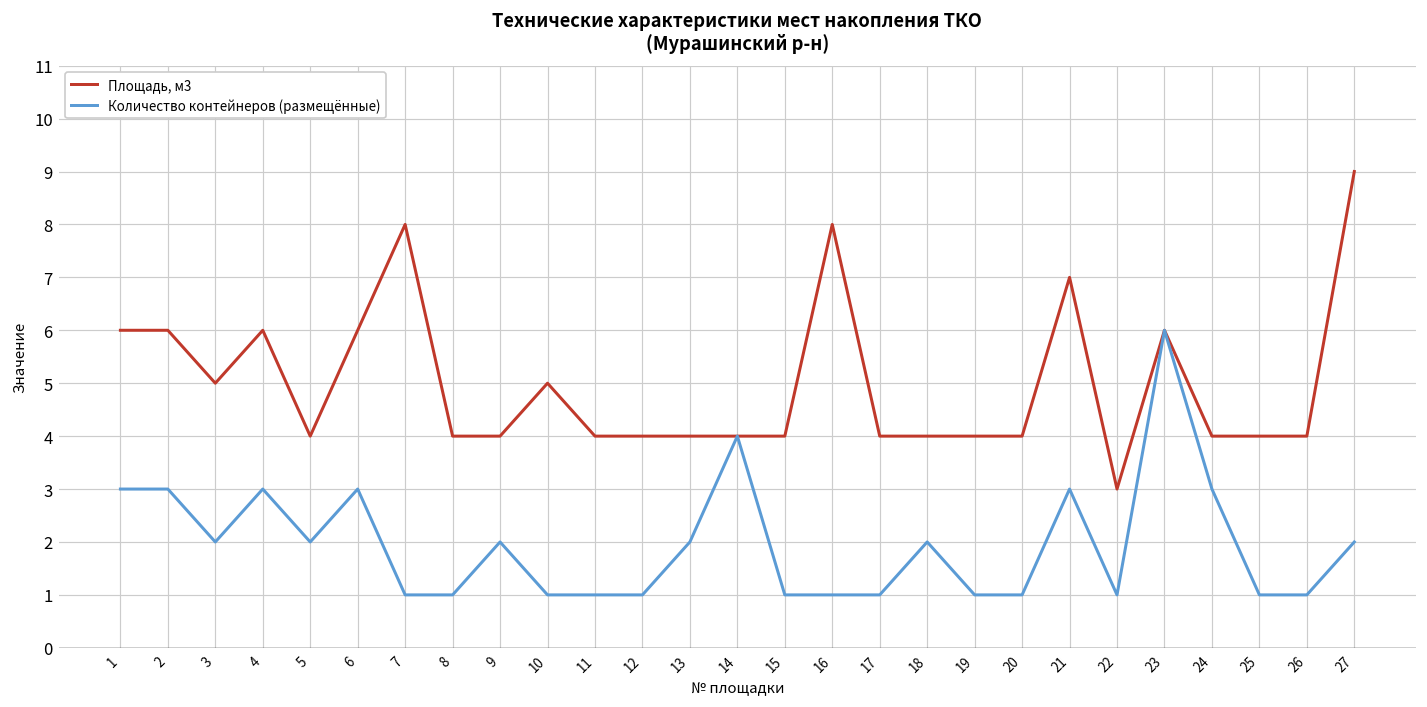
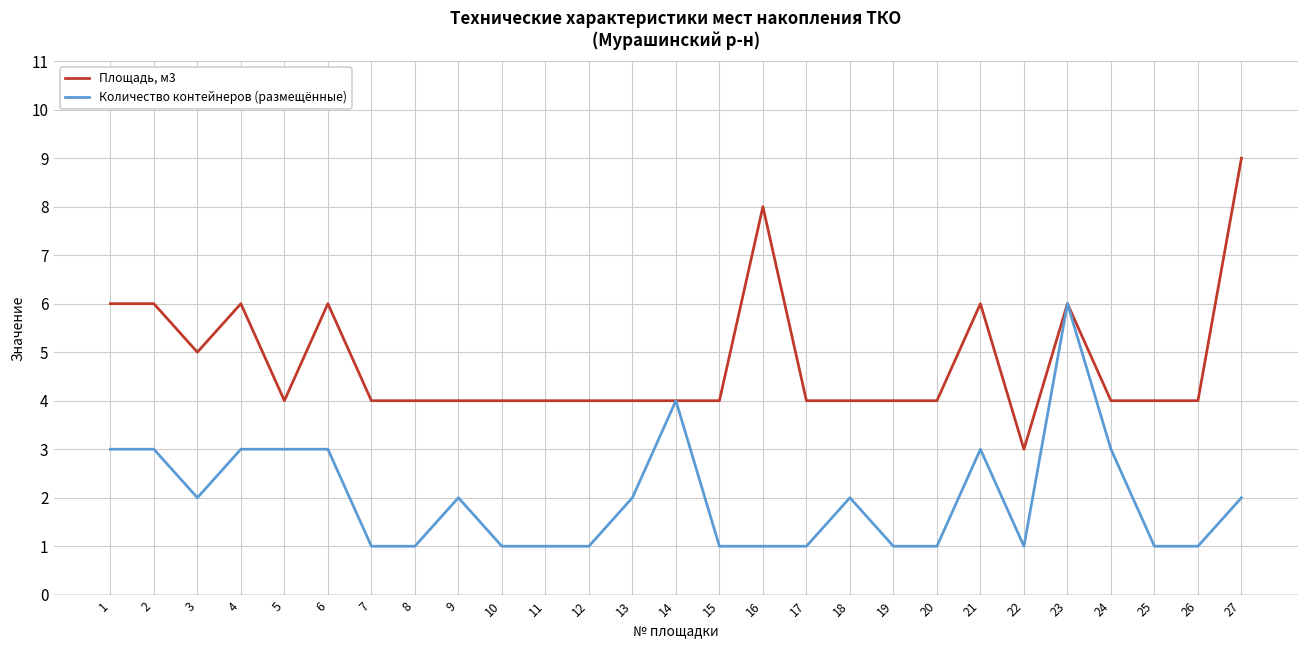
Количество контейнеров (размещённые), 5: 2 -> 3
Площадь, м3, 7: 8 -> 4
Площадь, м3, 10: 5 -> 4
Площадь, м3, 21: 7 -> 6
